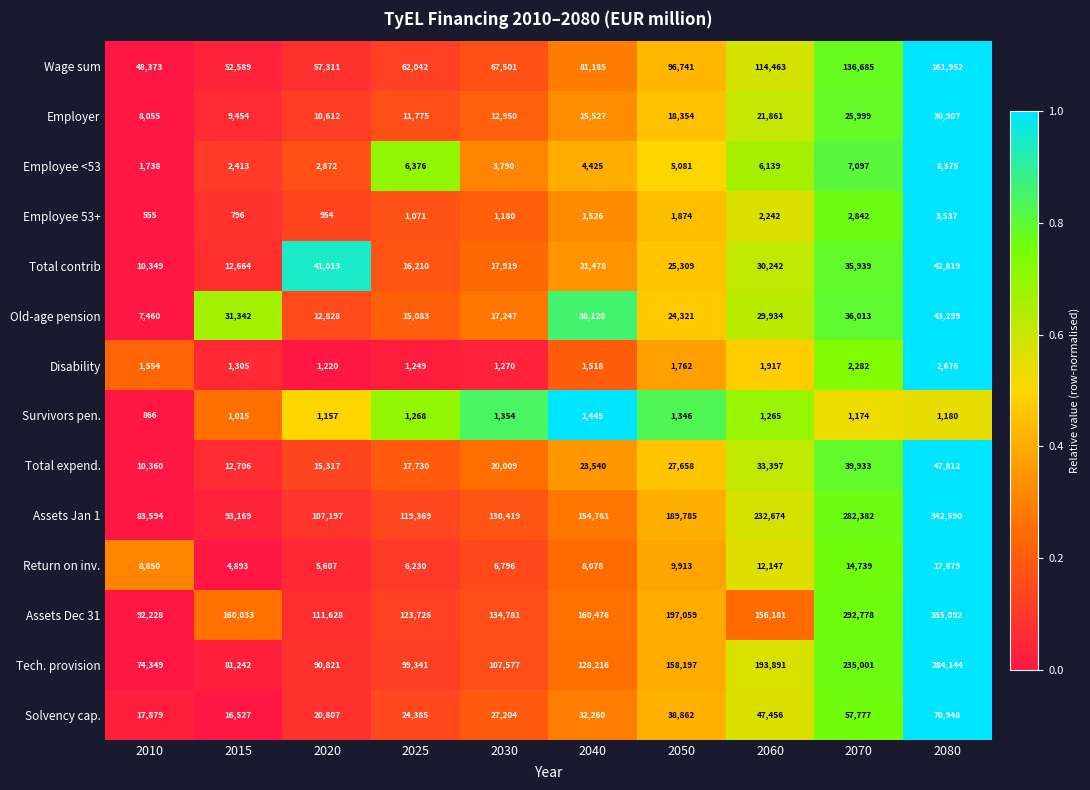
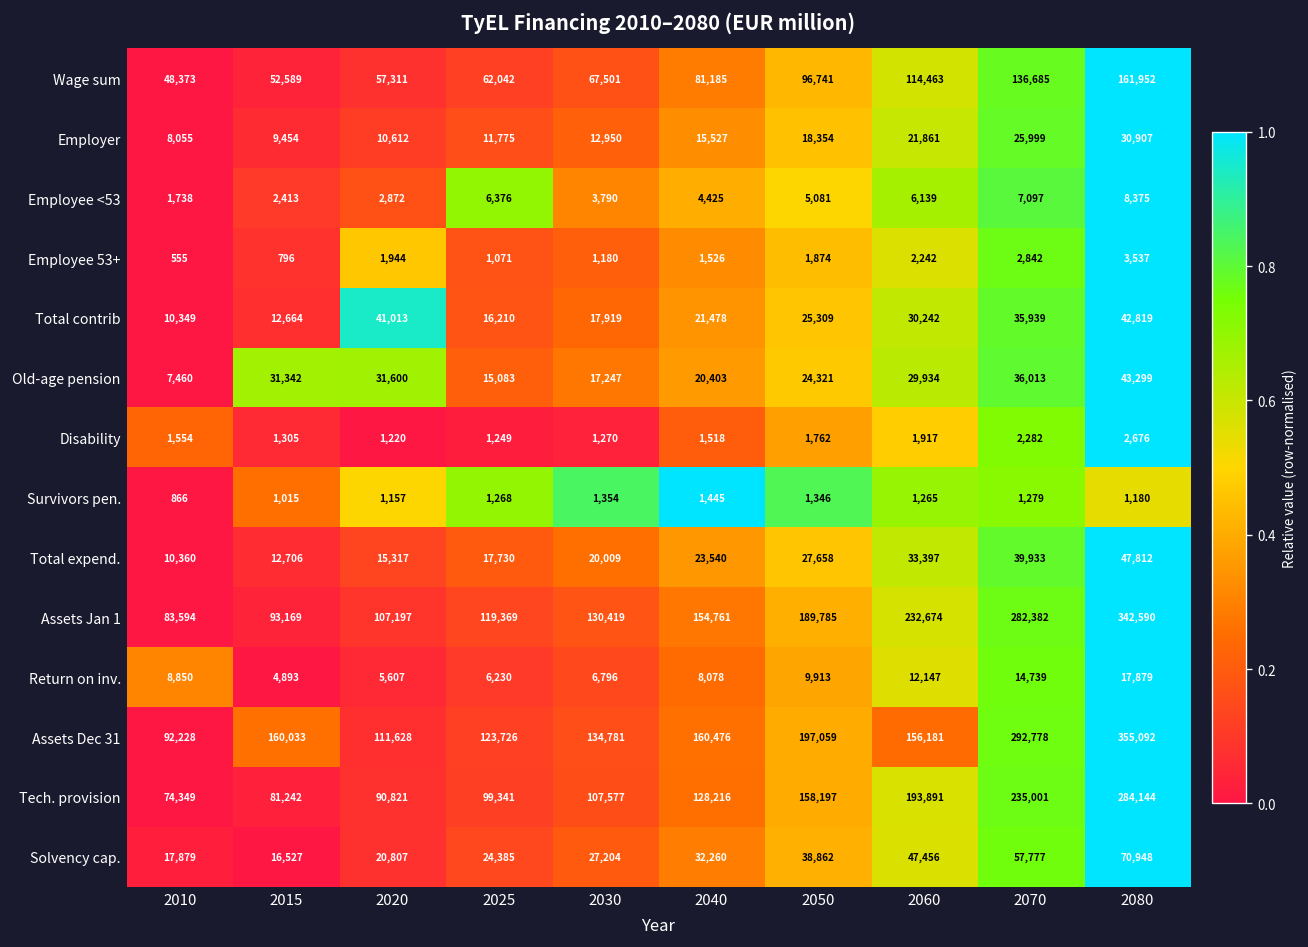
Employee 53+, 2020: 954 -> 1,944
Old-age pension, 2020: 12,828 -> 31,600
Old-age pension, 2040: 38,120 -> 20,403
Survivors pen., 2070: 1,174 -> 1,279
